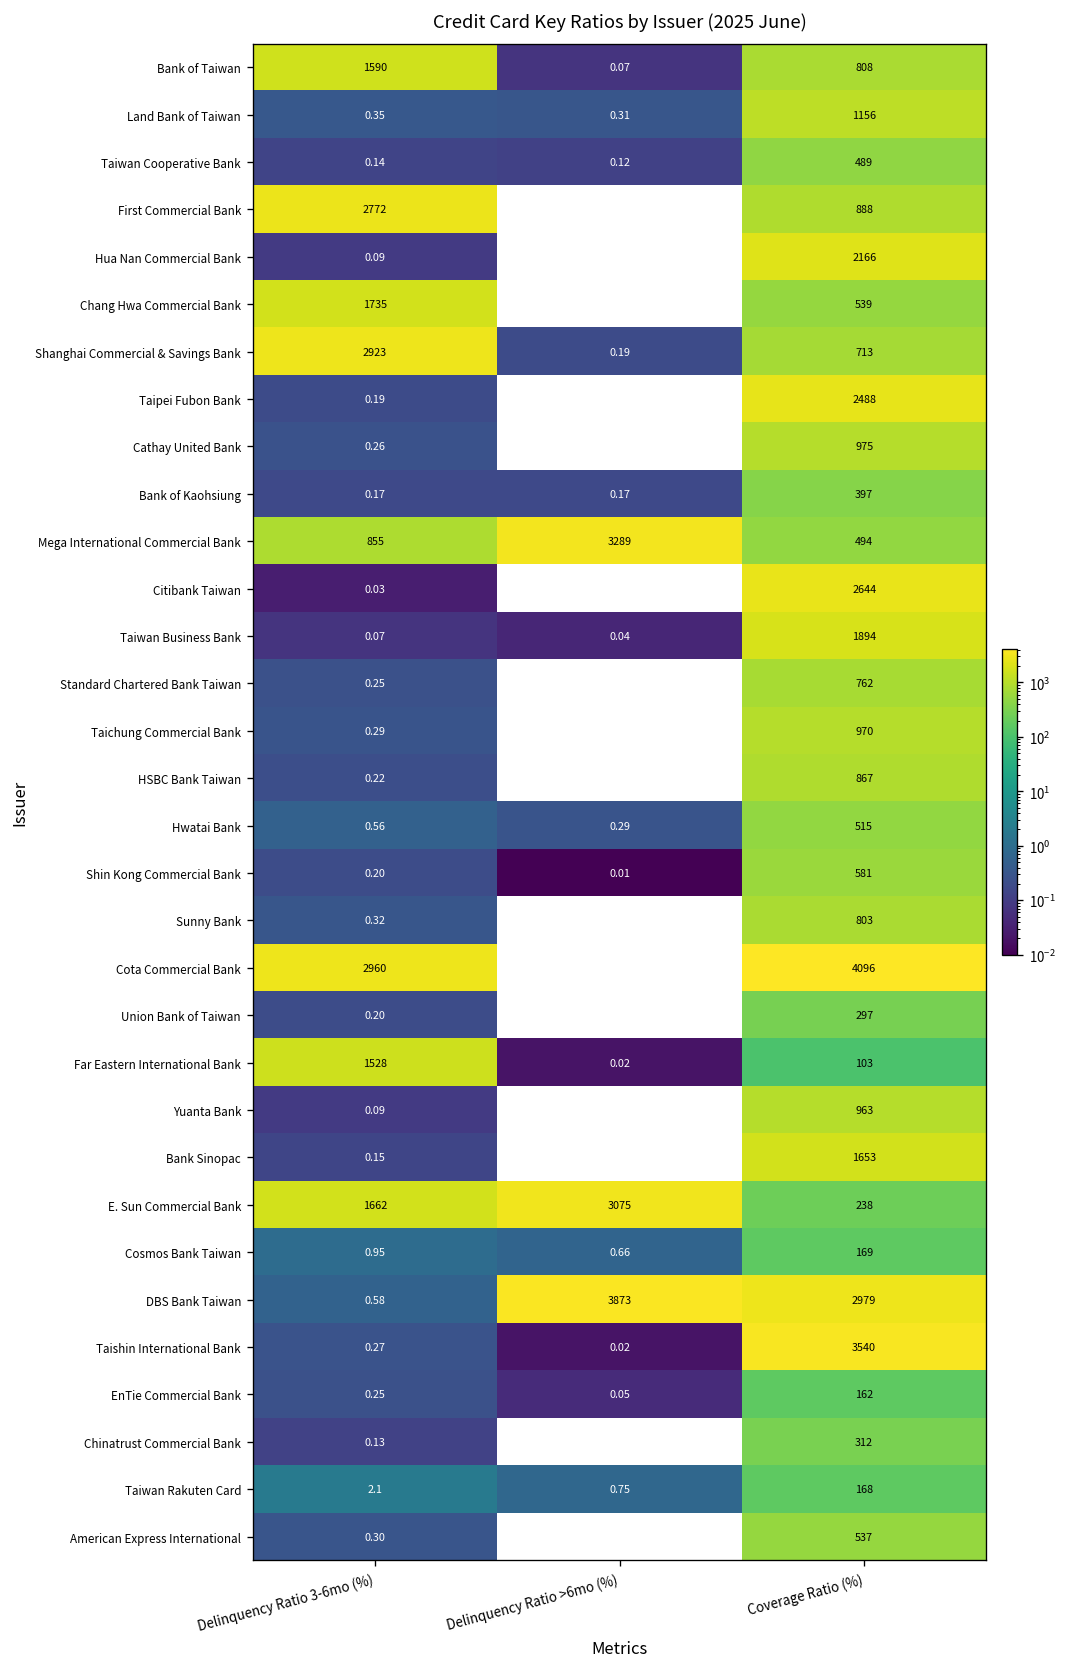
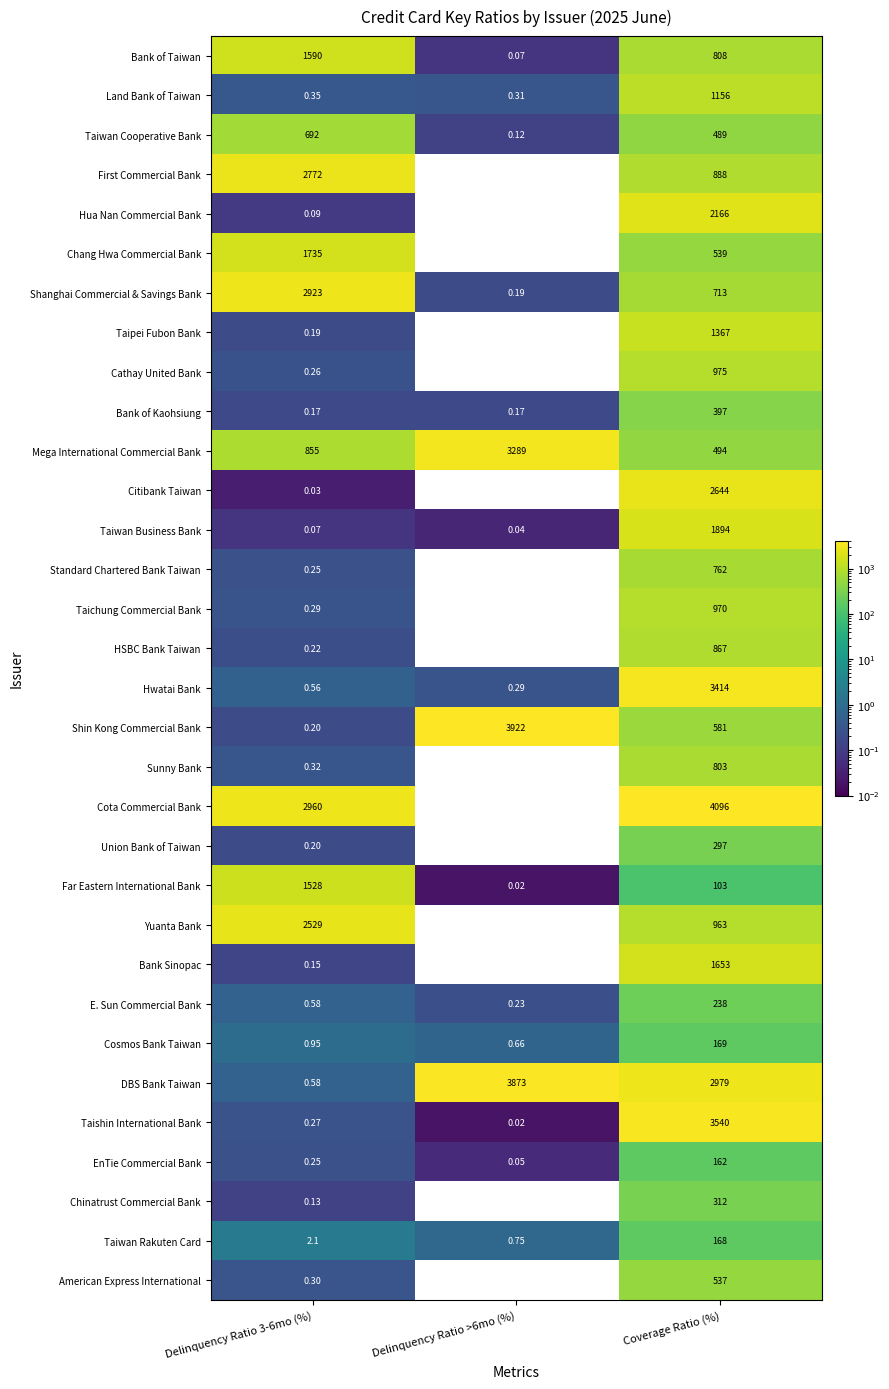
Taiwan Cooperative Bank, Delinquency Ratio 3-6mo (%): 0.14 -> 692
Taipei Fubon Bank, Coverage Ratio (%): 2488 -> 1367
Hwatai Bank, Coverage Ratio (%): 515 -> 3414
Shin Kong Commercial Bank, Delinquency Ratio >6mo (%): 0.01 -> 3922
Yuanta Bank, Delinquency Ratio 3-6mo (%): 0.09 -> 2529
E. Sun Commercial Bank, Delinquency Ratio 3-6mo (%): 1662 -> 0.58
E. Sun Commercial Bank, Delinquency Ratio >6mo (%): 3075 -> 0.23
